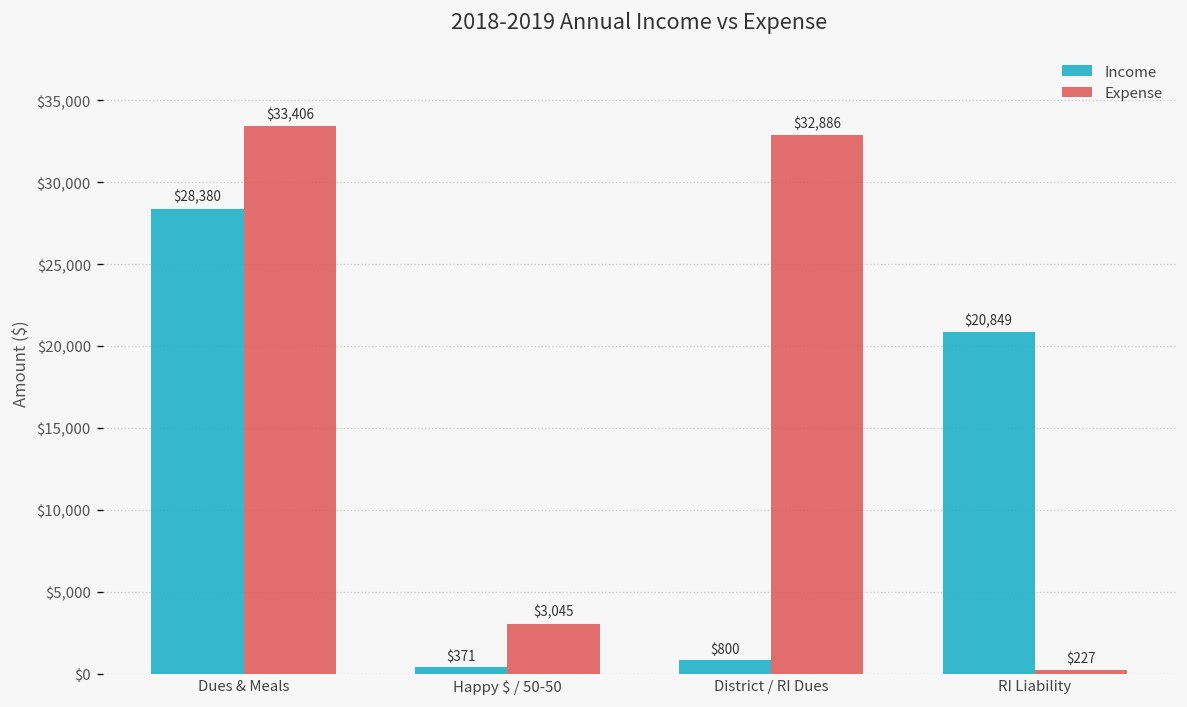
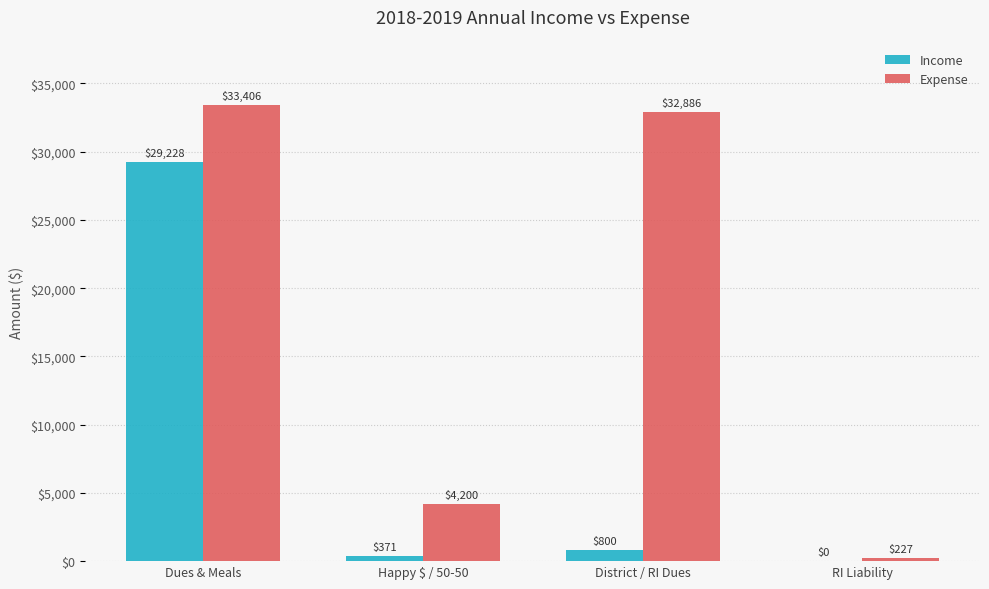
Income, Dues & Meals: $28,380 -> $29,228
Expense, Happy $ / 50-50: $3,045 -> $4,200
Income, RI Liability: $20,849 -> $0
